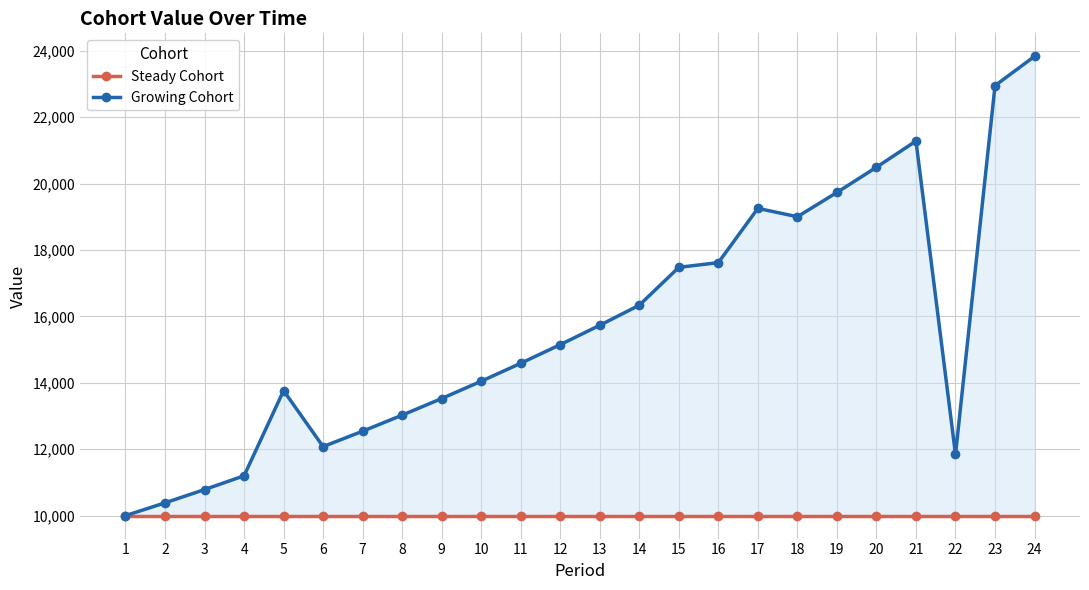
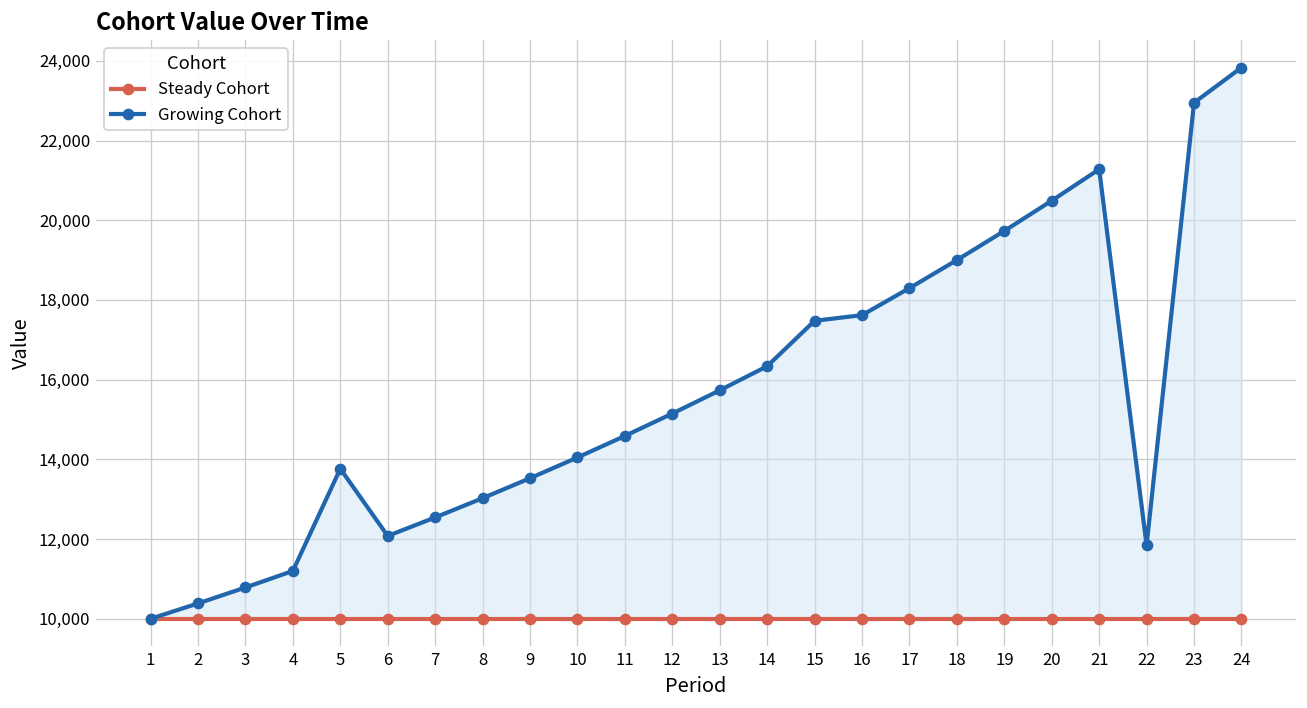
Growing Cohort, 17: 19,300 -> 18,300
